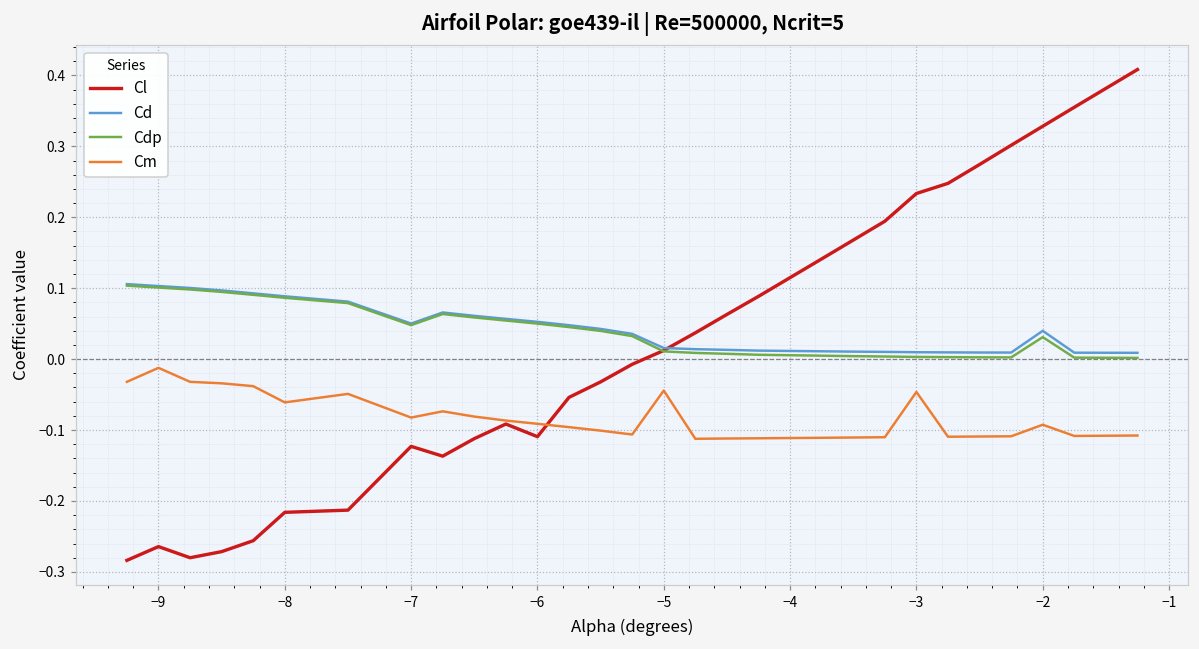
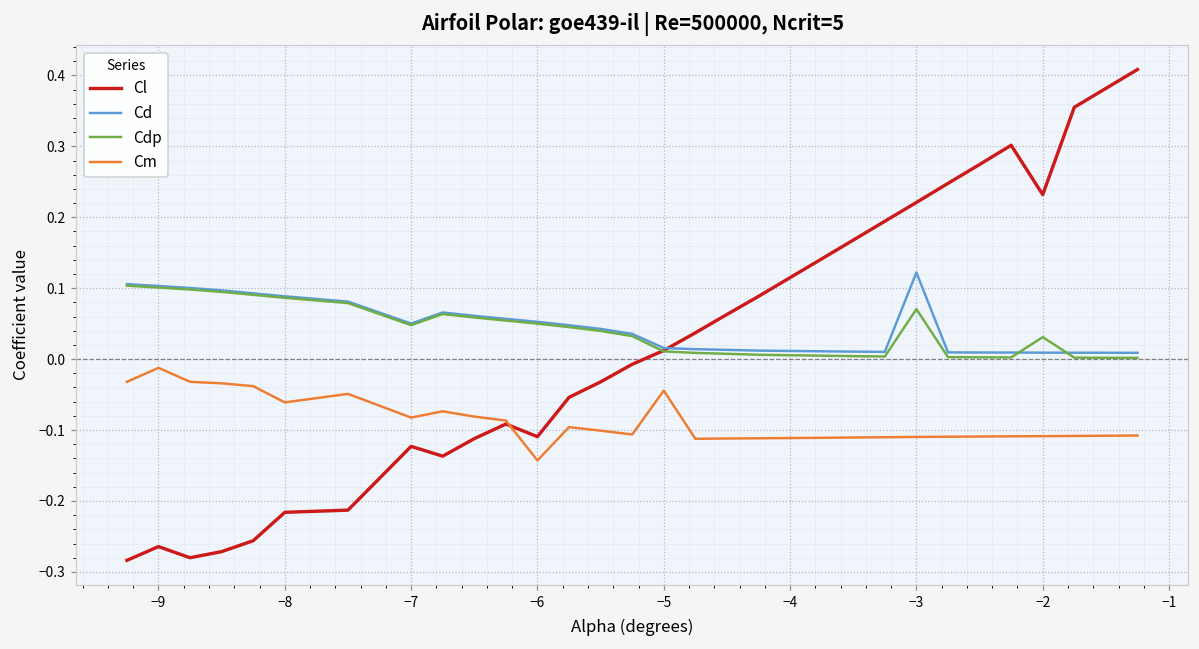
Cm, −6: -0.09 -> -0.14
Cl, −3: 0.23 -> 0.22
Cd, −3: 0.01 -> 0.12
Cdp, −3: 0.00 -> 0.07
Cm, −3: -0.05 -> -0.11
Cl, −2: 0.33 -> 0.23
Cd, −2: 0.04 -> 0.01
Cm, −2: -0.09 -> -0.11
